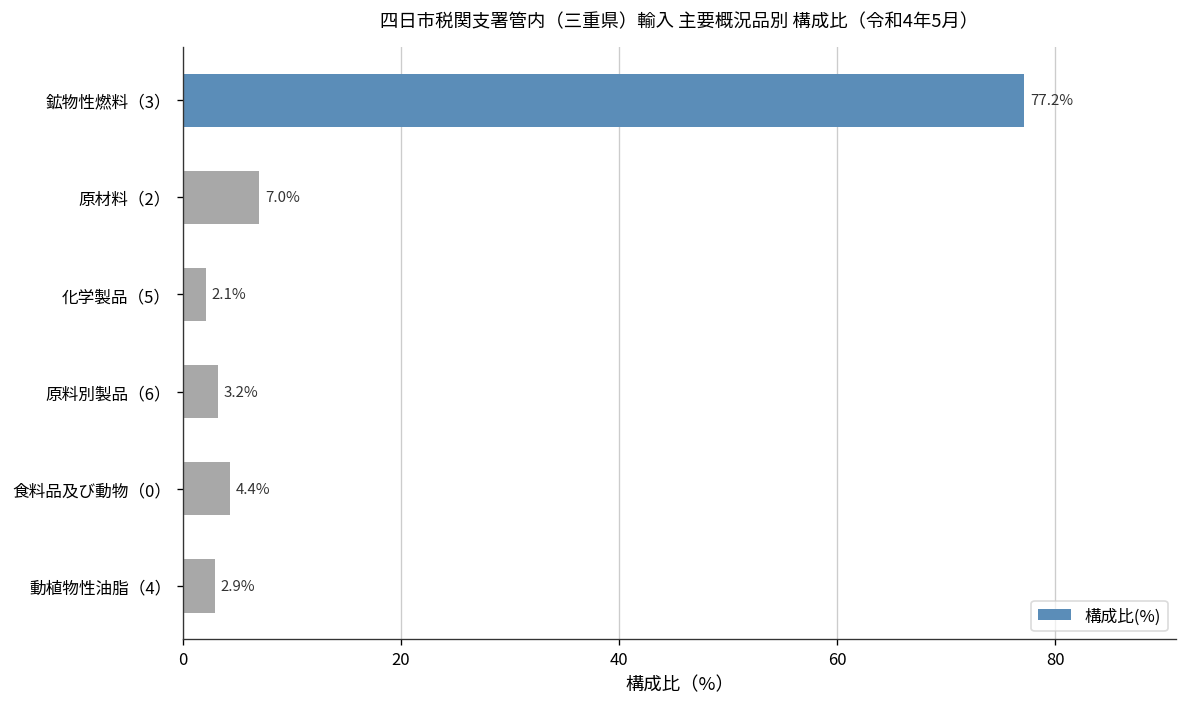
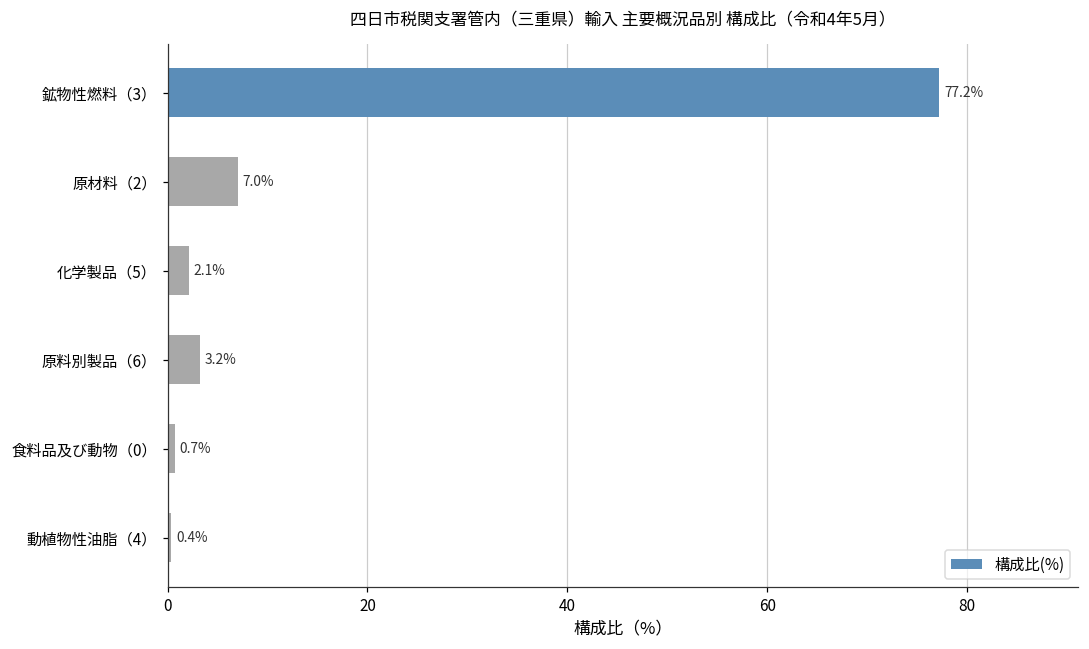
食料品及び動物（0）: 4.4% -> 0.7%
動植物性油脂（4）: 2.9% -> 0.4%
